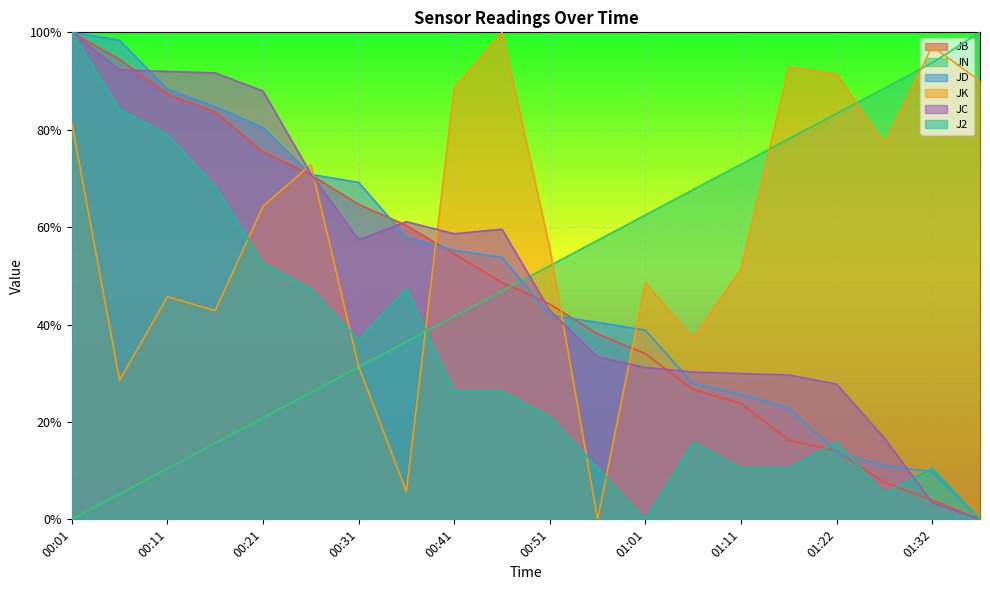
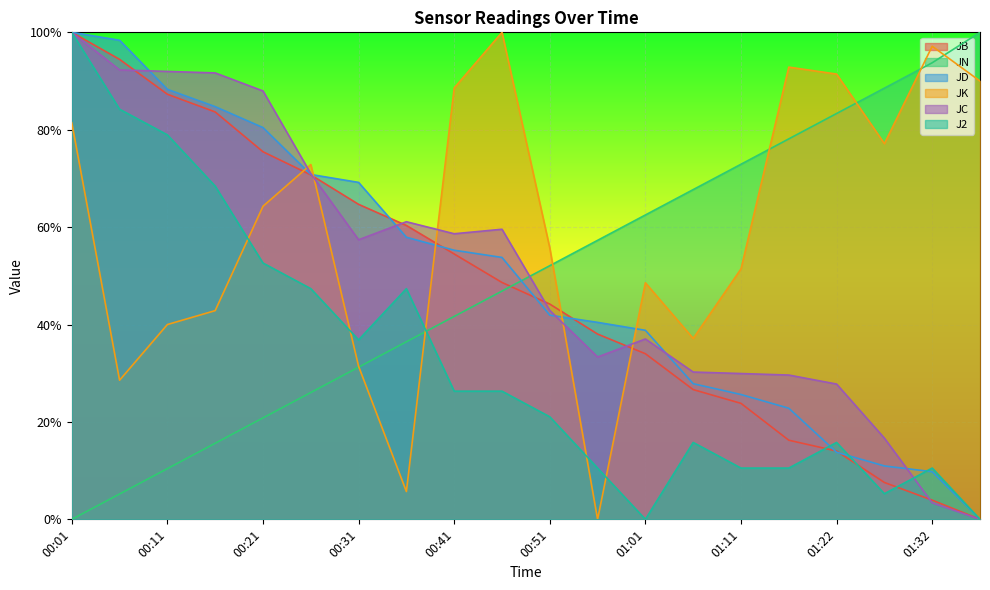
JK, 00:11: 46% -> 40%
JC, 01:01: 31% -> 37%
